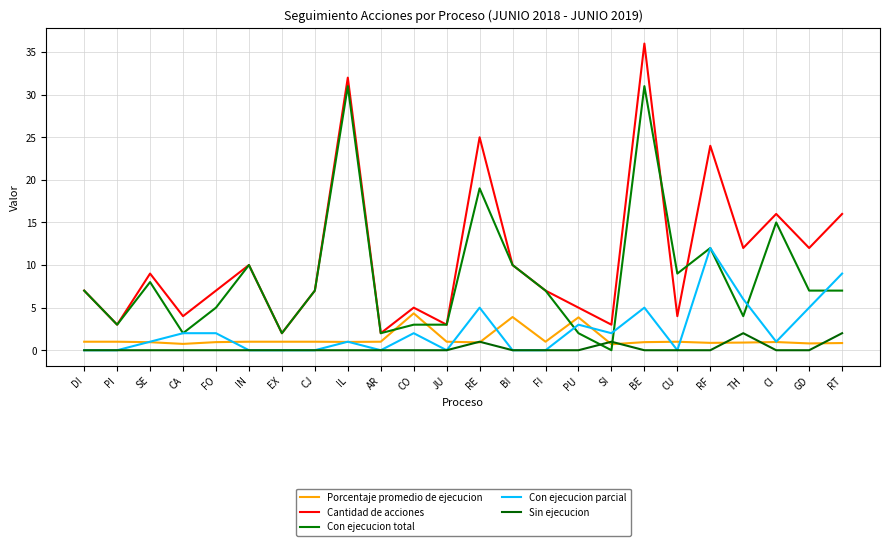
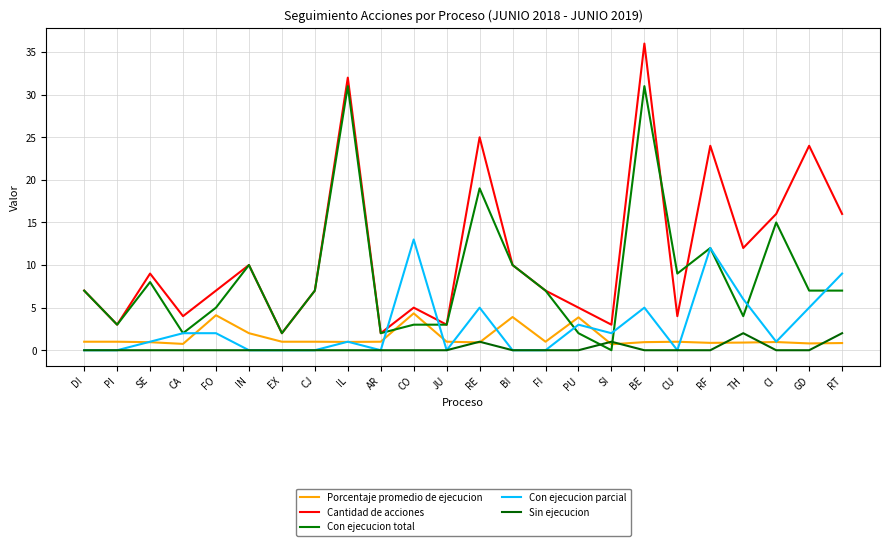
Porcentaje promedio de ejecucion, FO: 1 -> 4
Porcentaje promedio de ejecucion, IN: 1 -> 2
Con ejecucion parcial, CO: 2 -> 13
Cantidad de acciones, GD: 12 -> 24
